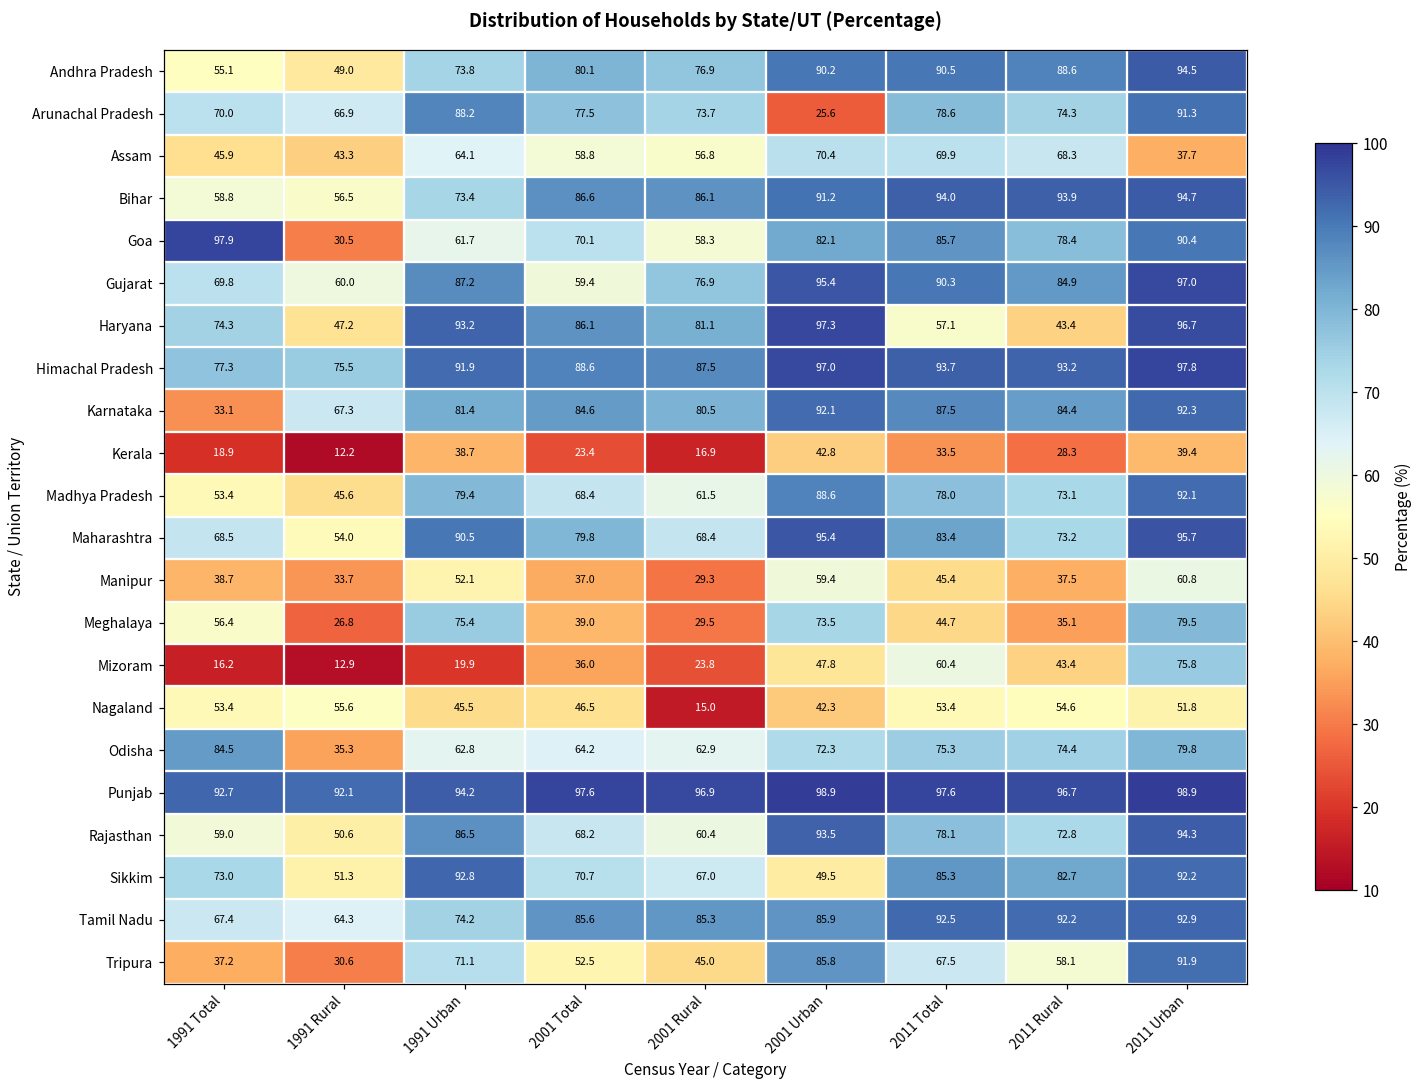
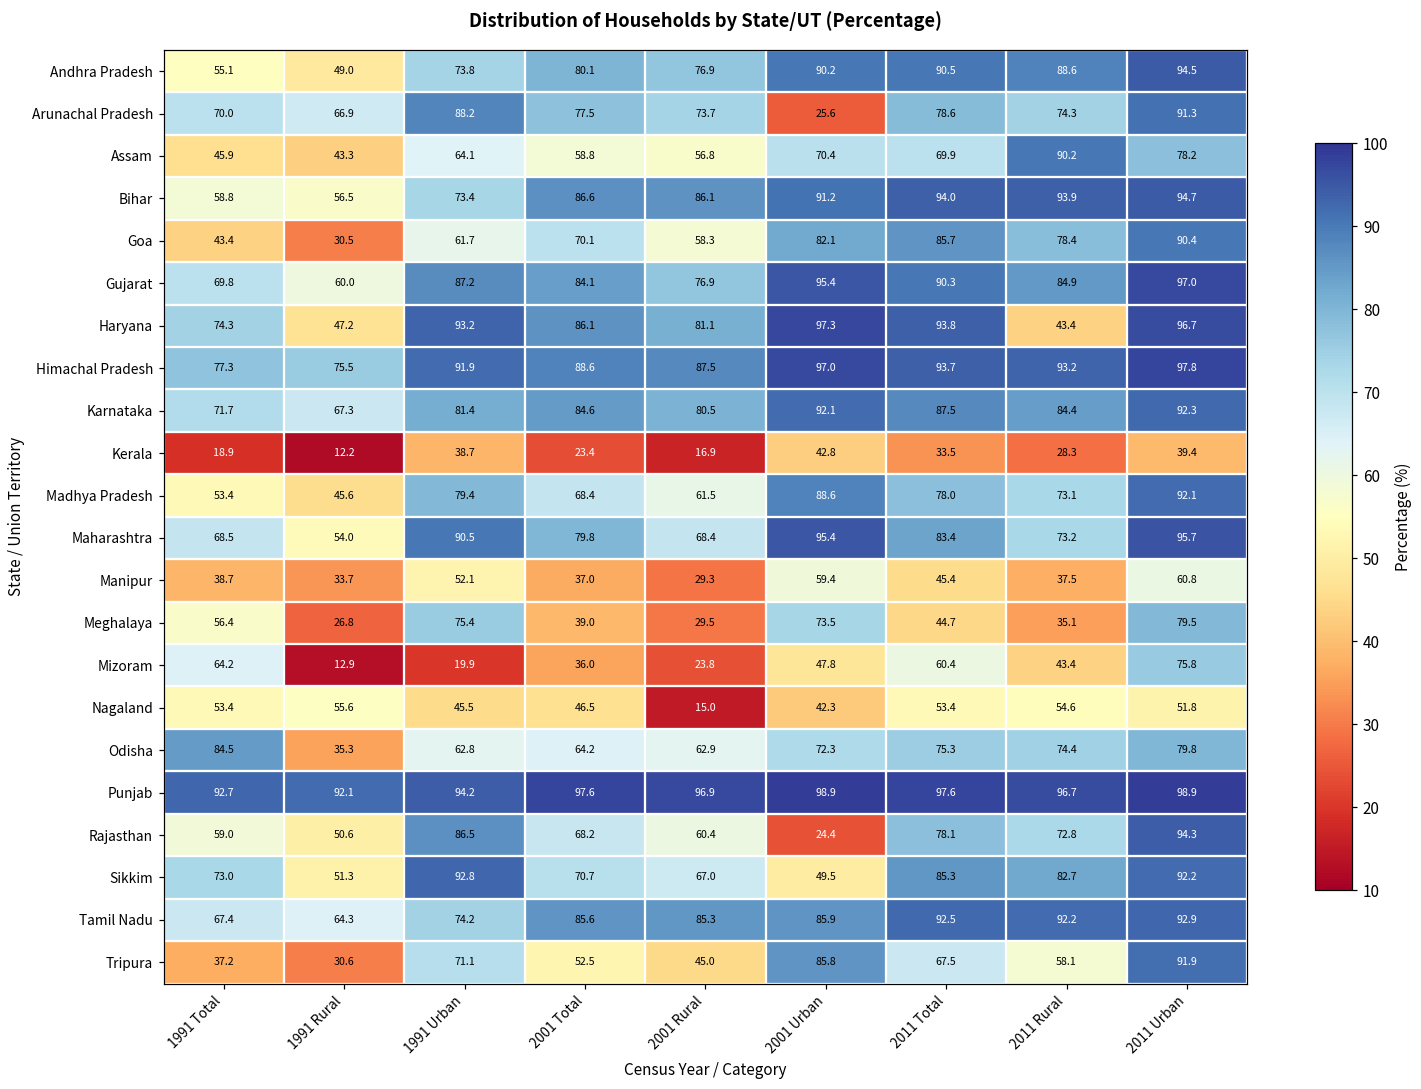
Assam, 2011 Rural: 68.3 -> 90.2
Assam, 2011 Urban: 37.7 -> 78.2
Goa, 1991 Total: 97.9 -> 43.4
Gujarat, 2001 Total: 59.4 -> 84.1
Haryana, 2011 Total: 57.1 -> 93.8
Karnataka, 1991 Total: 33.1 -> 71.7
Mizoram, 1991 Total: 16.2 -> 64.2
Rajasthan, 2001 Urban: 93.5 -> 24.4
